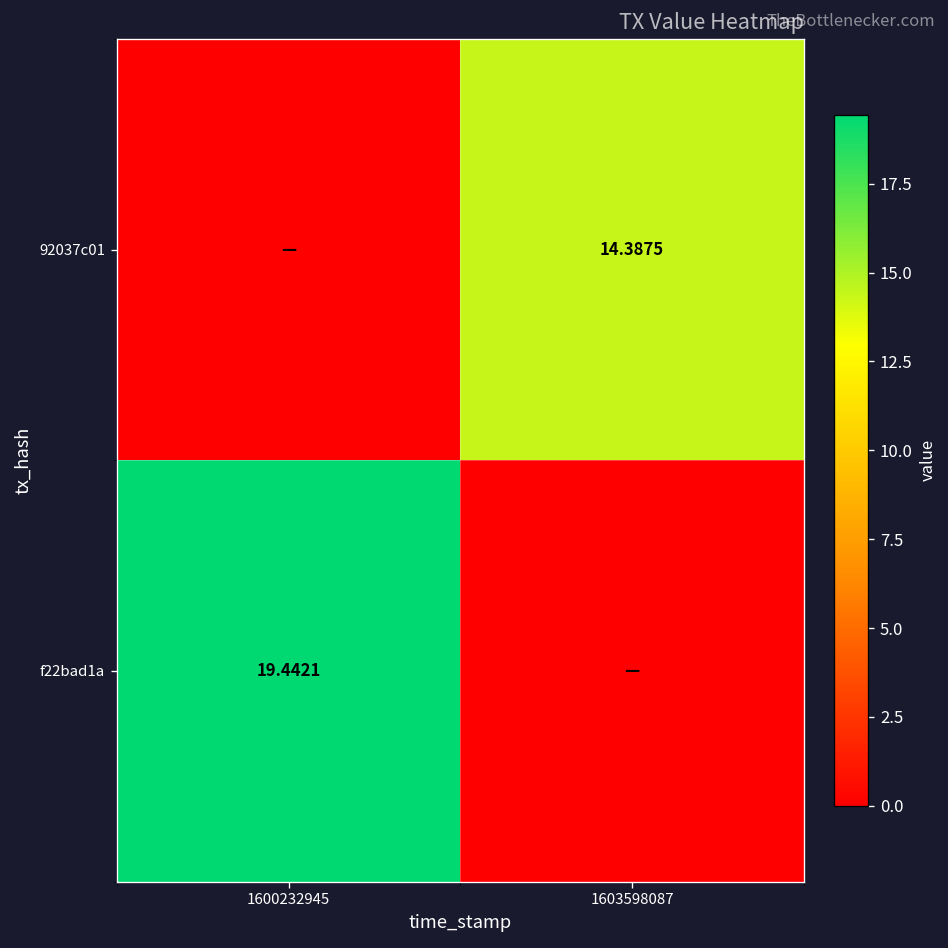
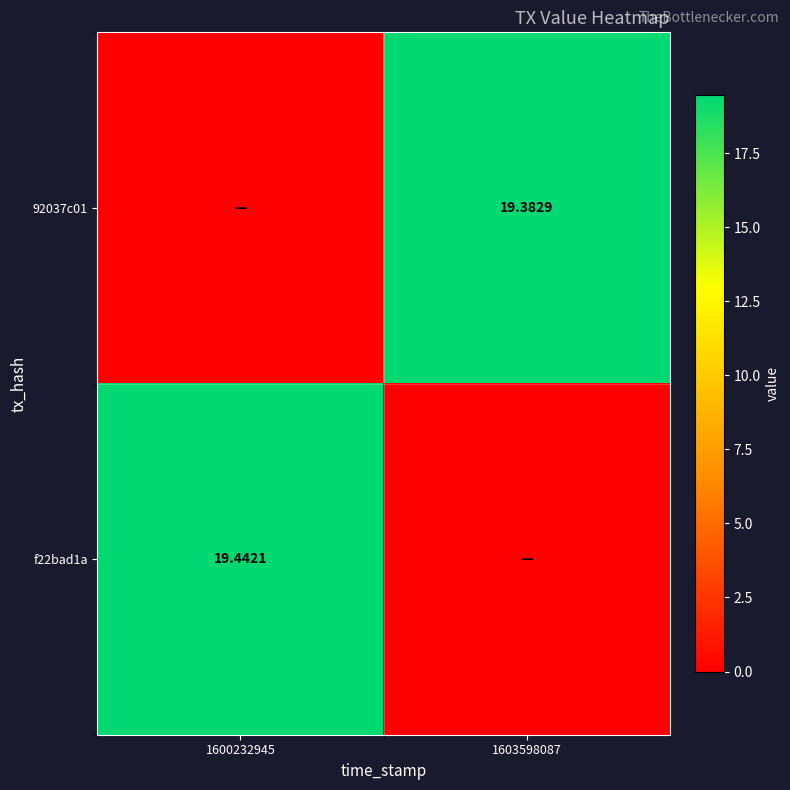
92037c01, 1603598087: 14.3875 -> 19.3829
